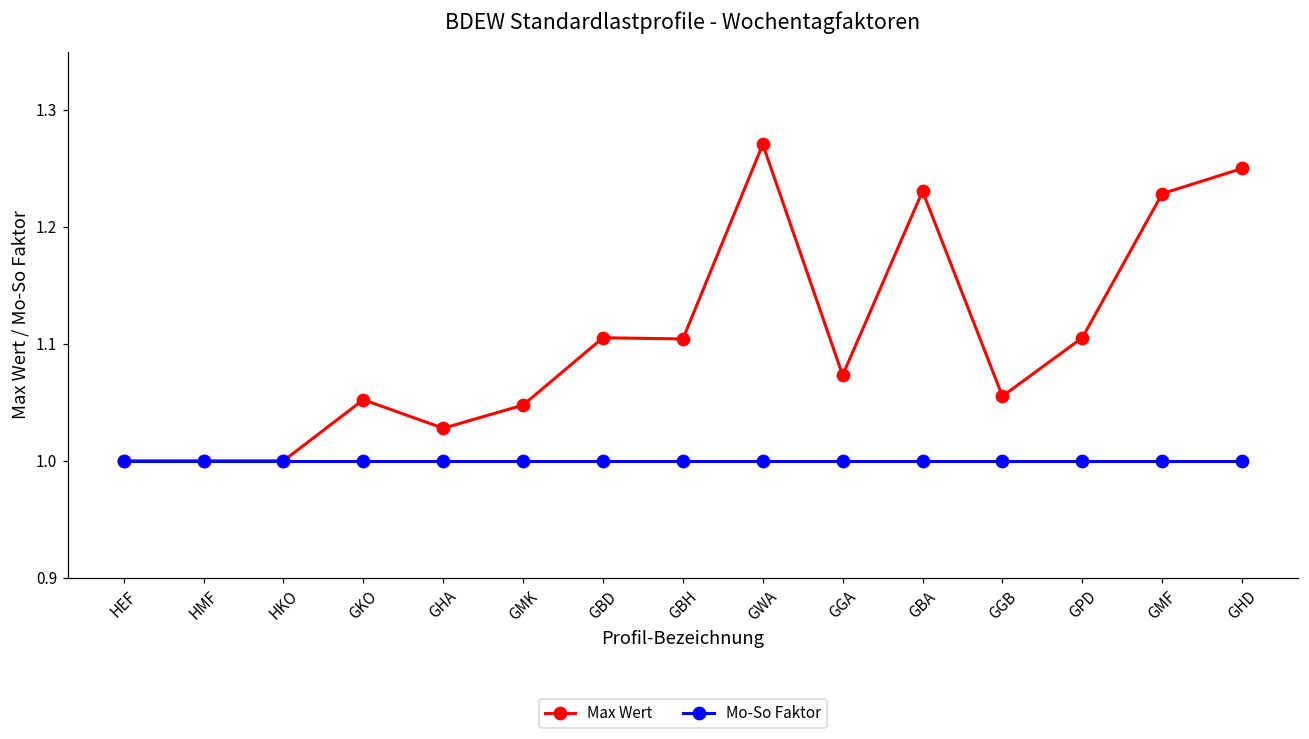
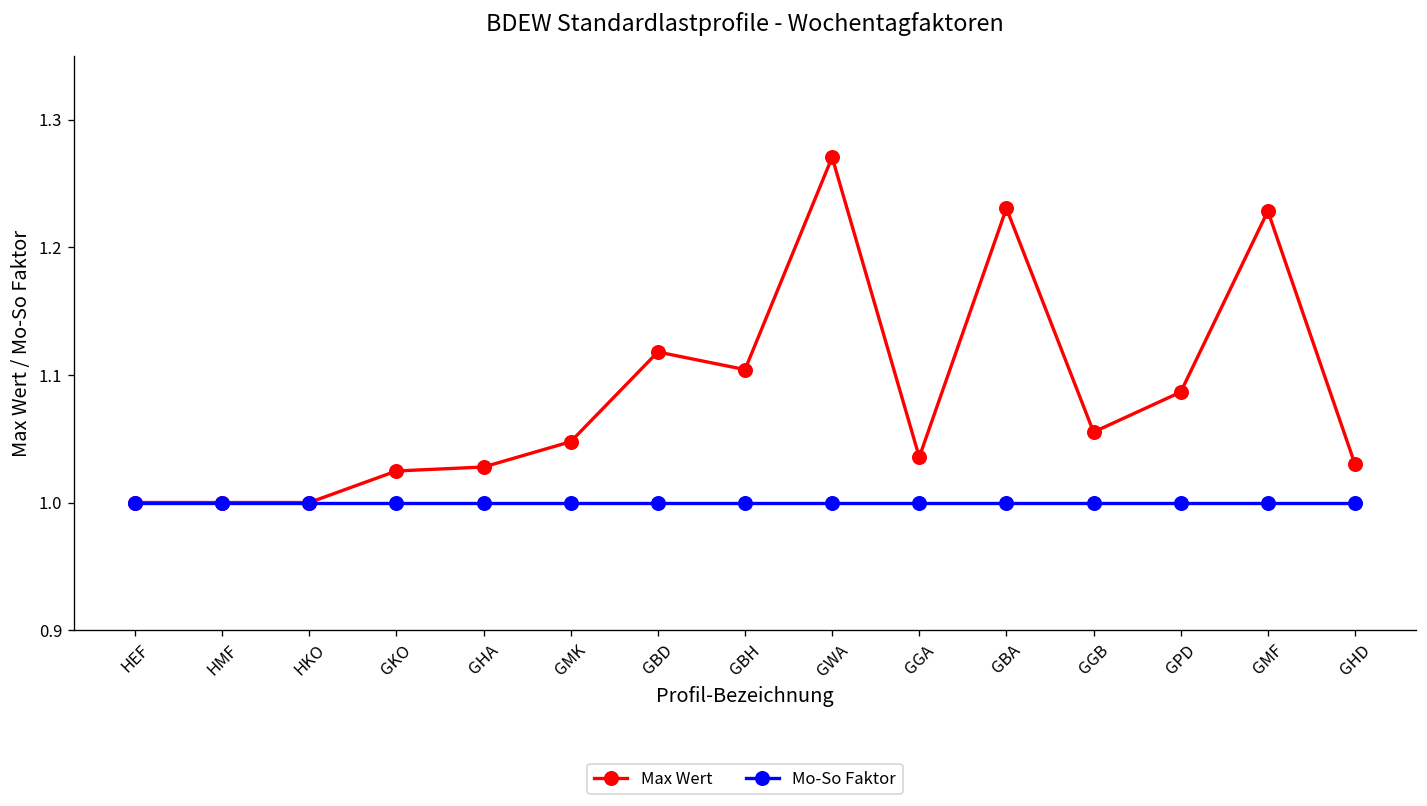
Max Wert, GKO: 1.052 -> 1.025
Max Wert, GBD: 1.105 -> 1.118
Max Wert, GGA: 1.073 -> 1.036
Max Wert, GPD: 1.105 -> 1.087
Max Wert, GHD: 1.25 -> 1.03
